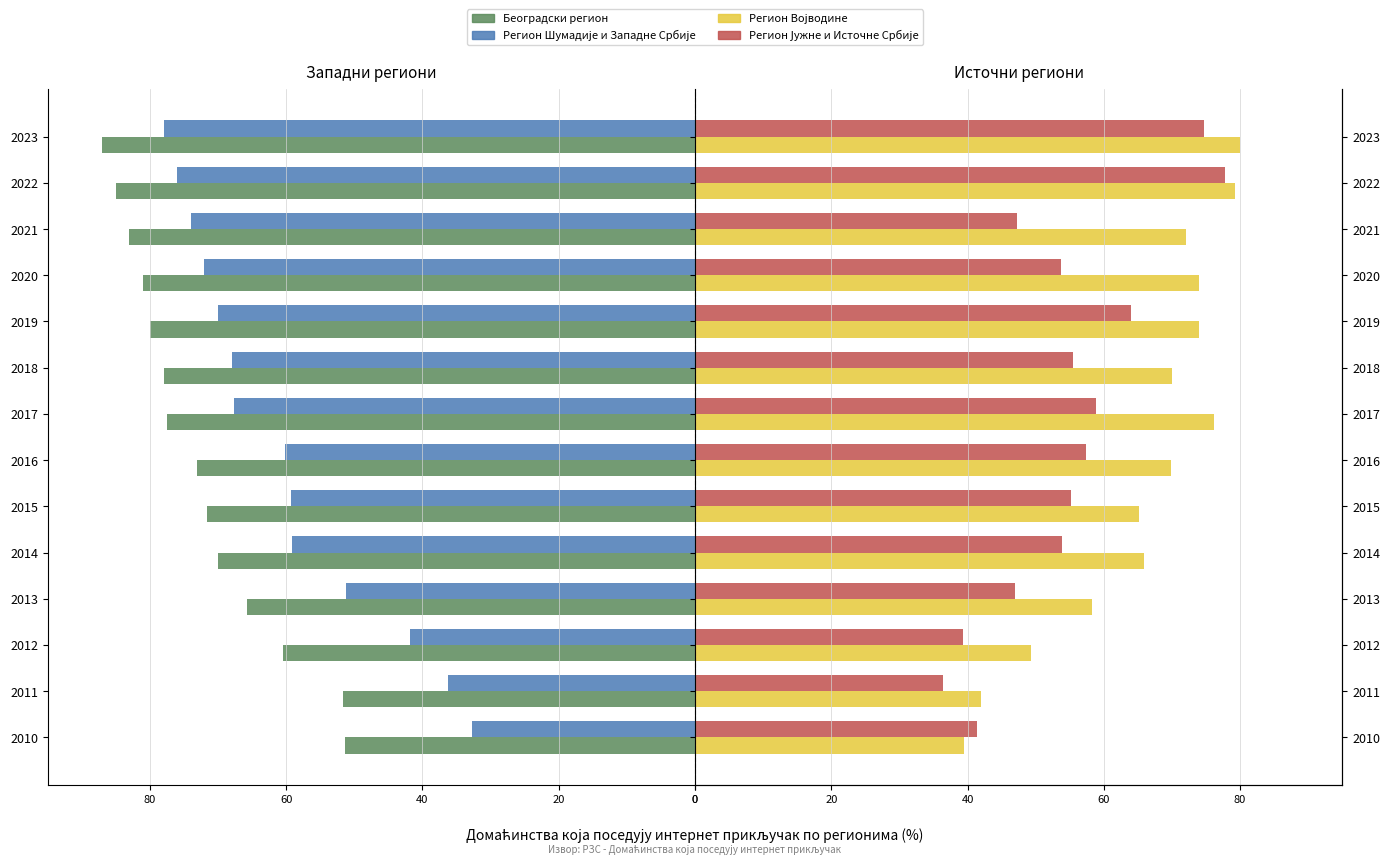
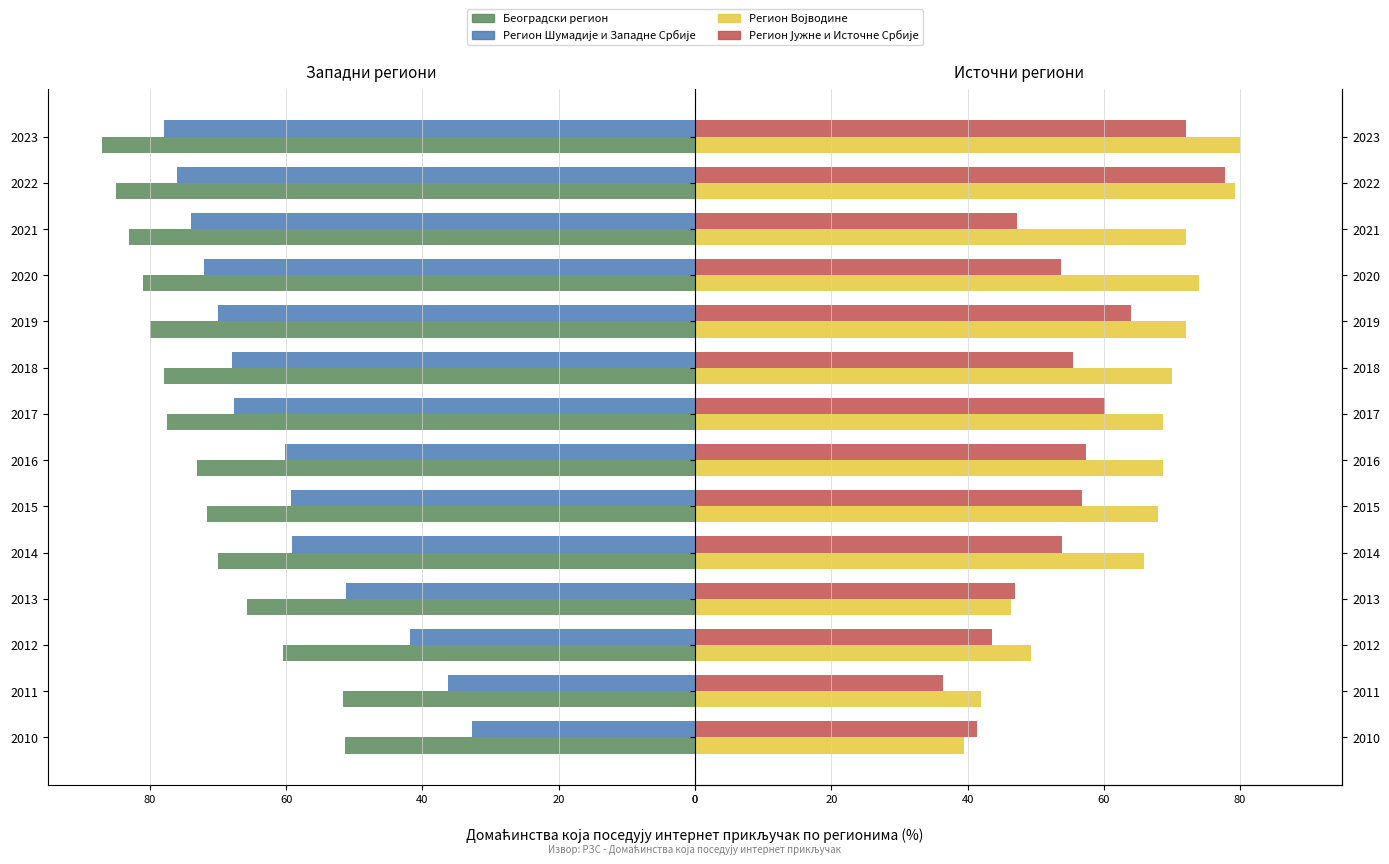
Источни региони, Регион Јужне и Источне Србије, 2023: 75 -> 72
Источни региони, Регион Војводине, 2019: 74 -> 72
Источни региони, Регион Јужне и Источне Србије, 2017: 59 -> 60
Источни региони, Регион Војводине, 2017: 76 -> 69
Источни региони, Регион Војводине, 2016: 70 -> 69
Источни региони, Регион Јужне и Источне Србије, 2015: 55 -> 57
Источни региони, Регион Војводине, 2015: 65 -> 68
Источни региони, Регион Војводине, 2013: 58 -> 46
Источни региони, Регион Јужне и Источне Србије, 2012: 39 -> 44
